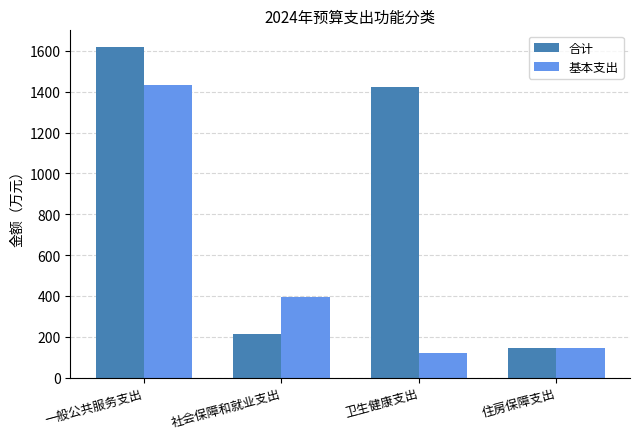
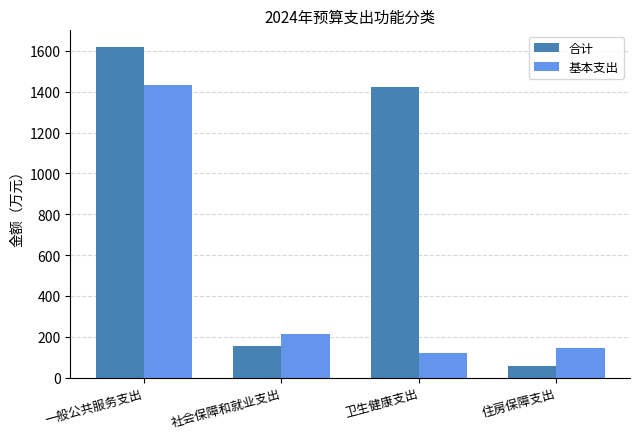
合计, 社会保障和就业支出: 210 -> 150
基本支出, 社会保障和就业支出: 390 -> 210
合计, 住房保障支出: 150 -> 60
